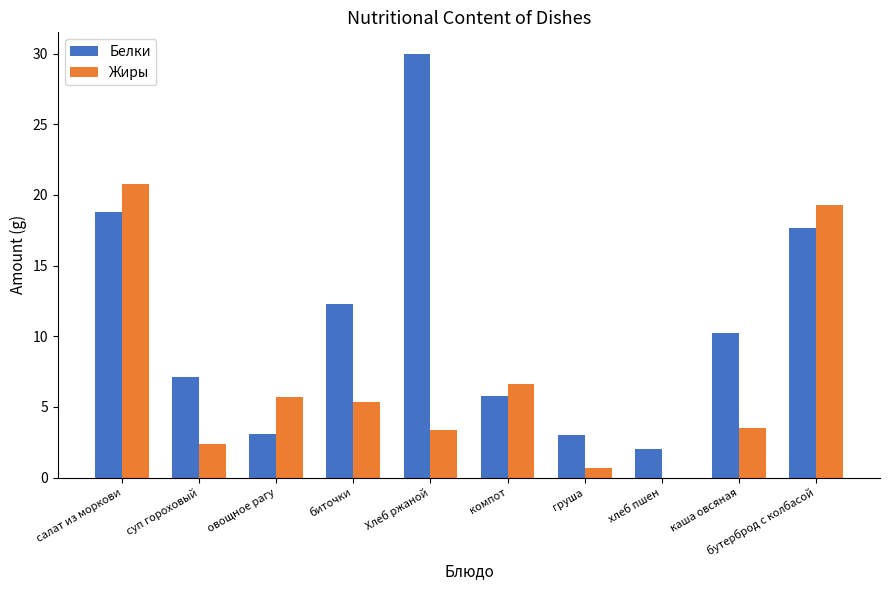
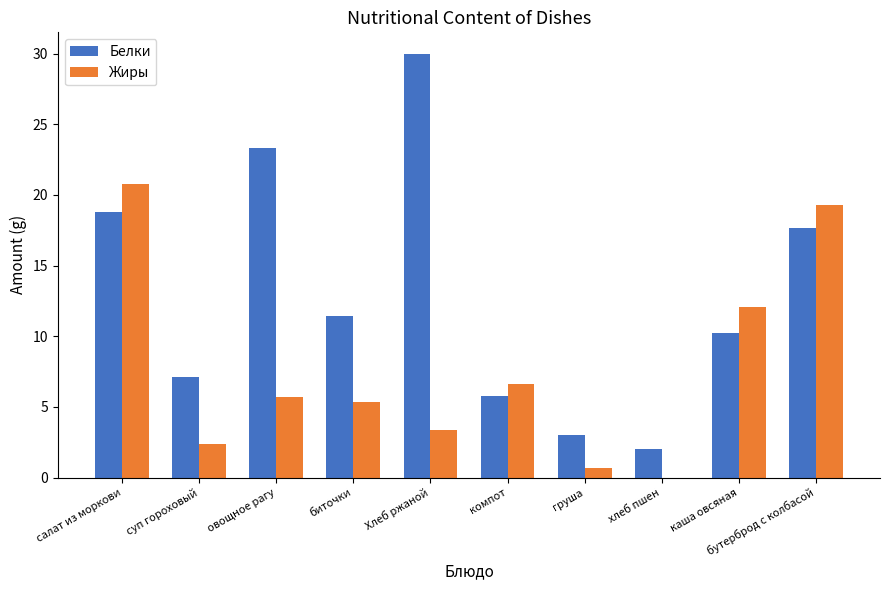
Белки, овощное рагу: 3.1 -> 23.3
Белки, биточки: 12.3 -> 11.5
Жиры, каша овсяная: 3.5 -> 12.1
